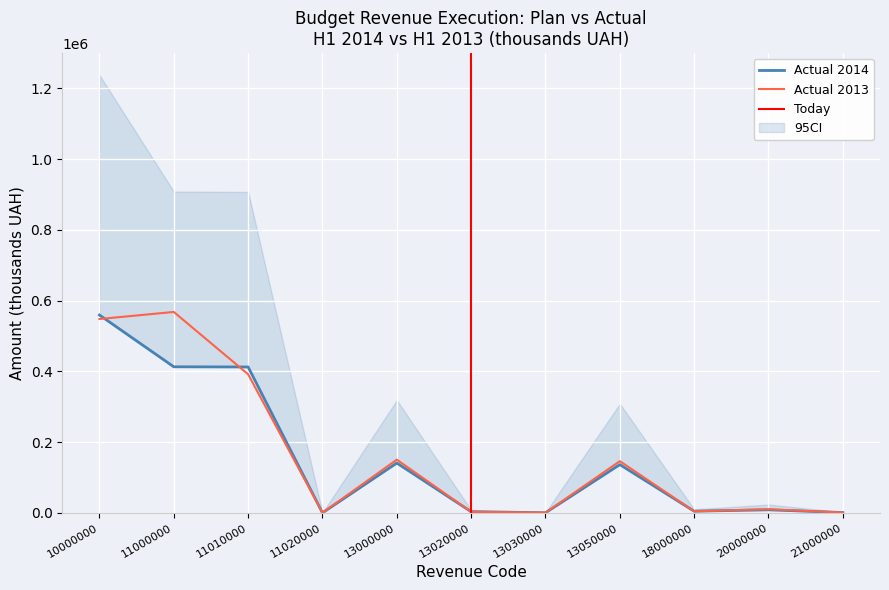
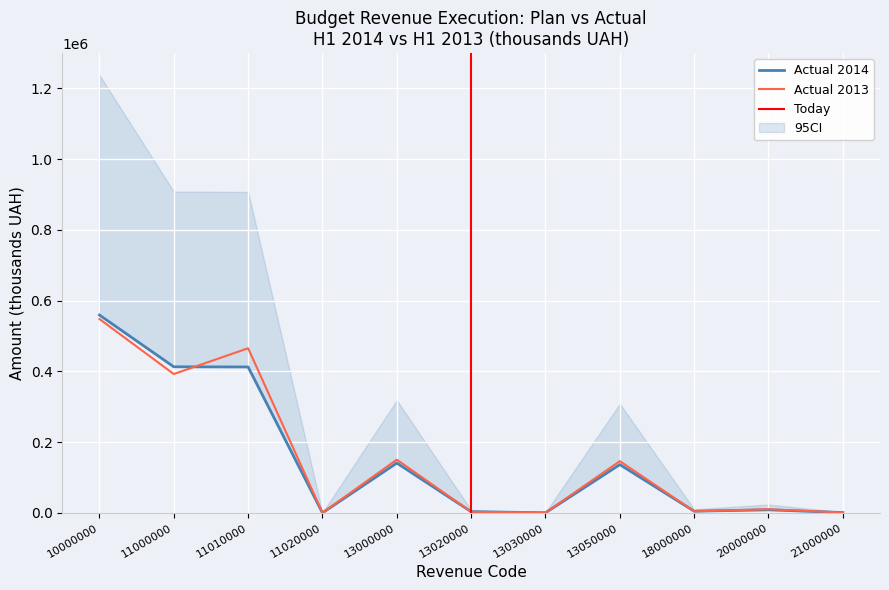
Actual 2013, 11000000: 570000 -> 390000
Actual 2013, 11010000: 390000 -> 470000
